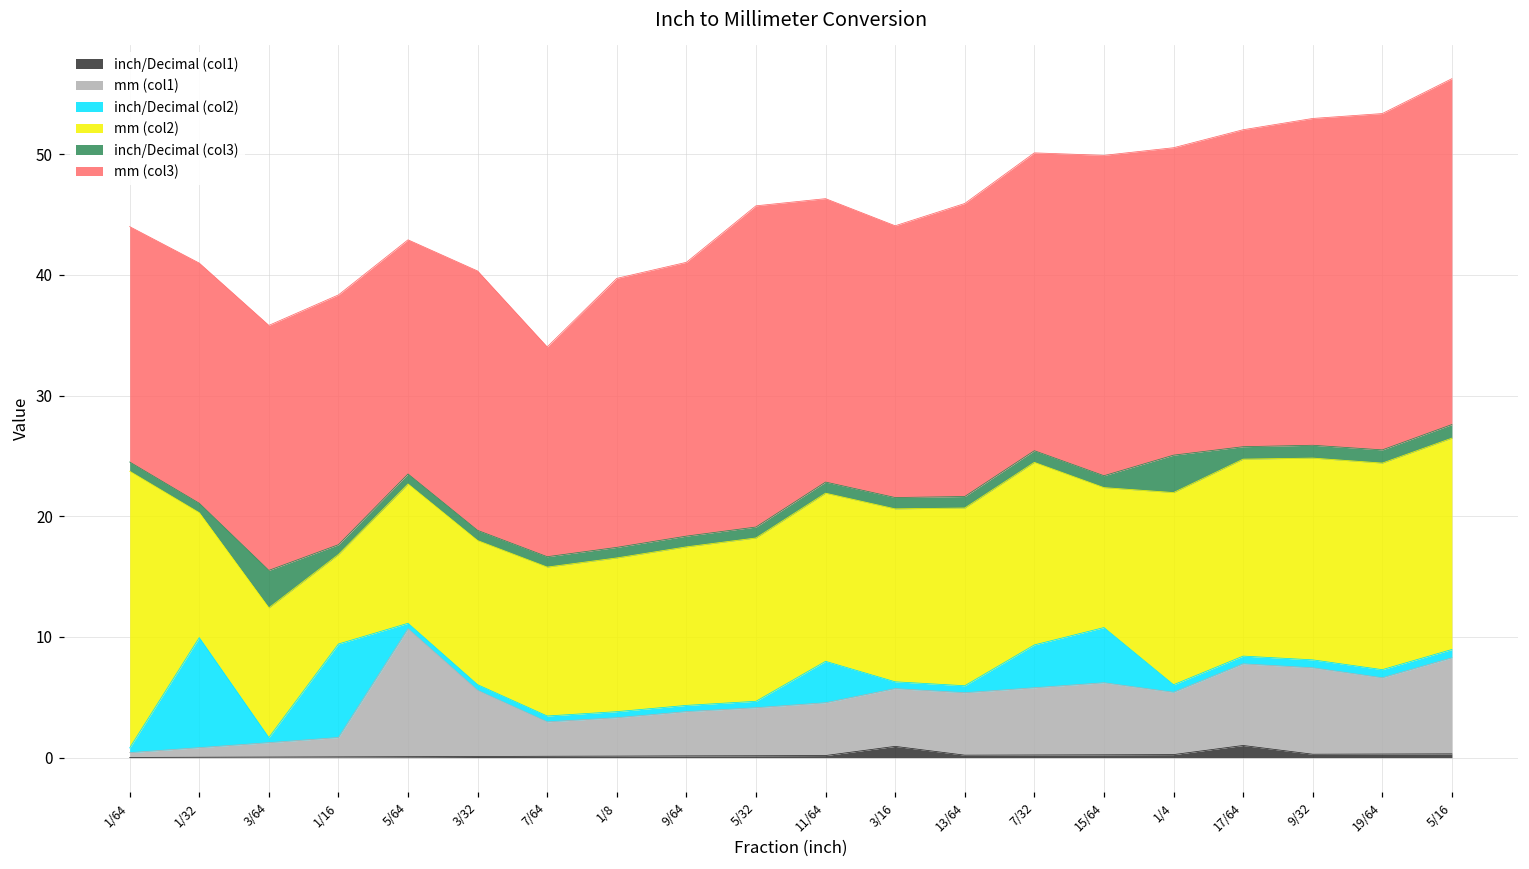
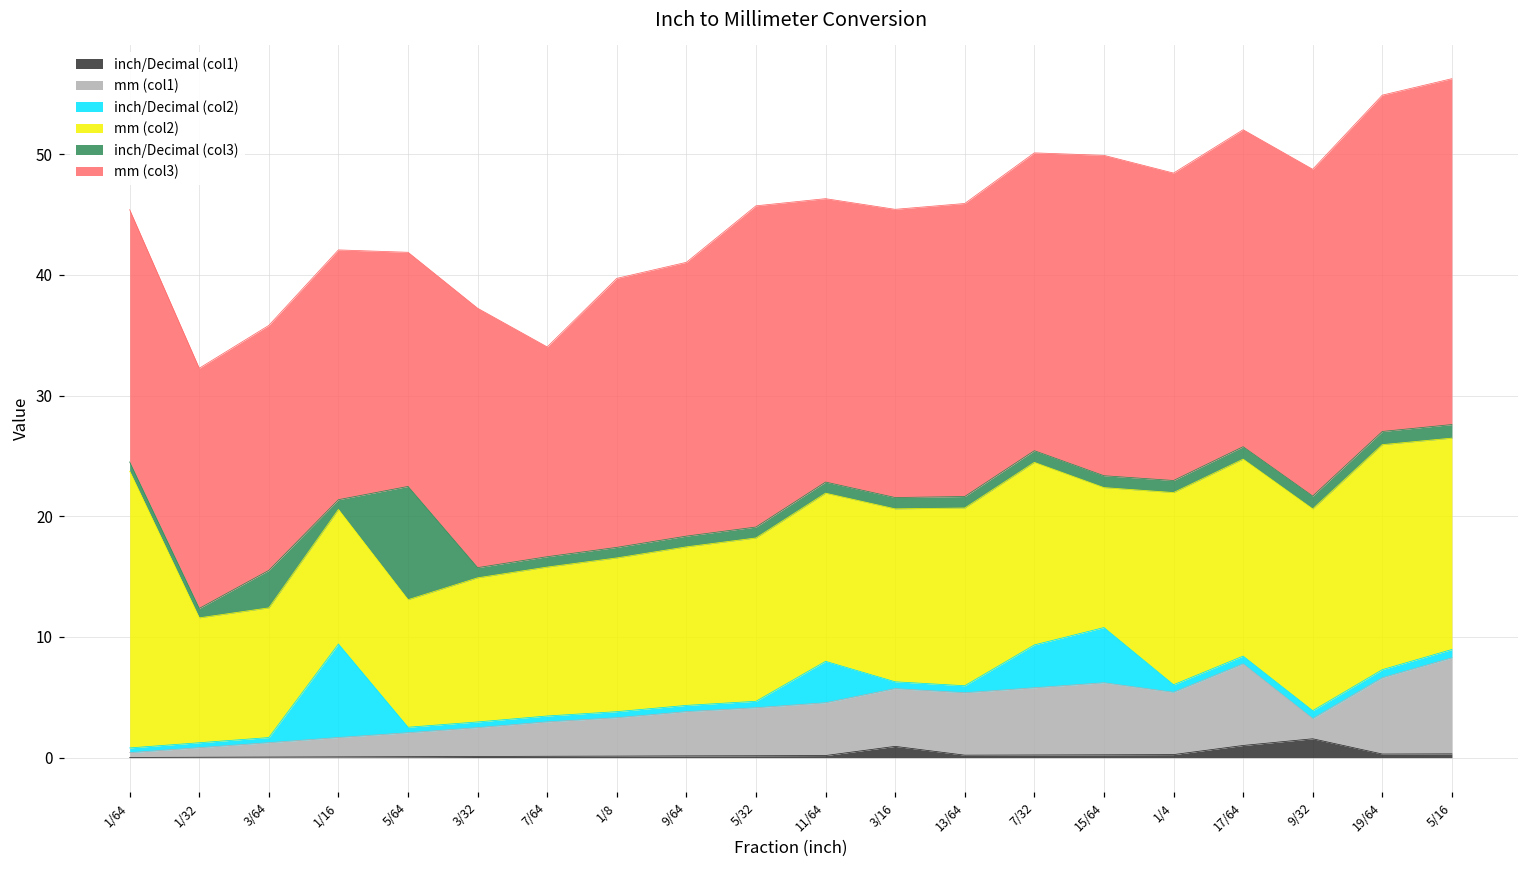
mm (col3), 1/64: 19.5 -> 20.9
inch/Decimal (col2), 1/32: 9.1 -> 0.4
mm (col2), 1/16: 7.4 -> 11.1
mm (col1), 5/64: 10.6 -> 2.0
mm (col2), 5/64: 11.5 -> 10.6
inch/Decimal (col3), 5/64: 0.8 -> 9.4
mm (col1), 3/32: 5.5 -> 2.4
mm (col3), 3/16: 22.5 -> 23.9
inch/Decimal (col3), 1/4: 3.1 -> 1.0
inch/Decimal (col1), 9/32: 0.3 -> 1.6
mm (col1), 9/32: 7.2 -> 1.7
mm (col2), 19/64: 17.1 -> 18.6
